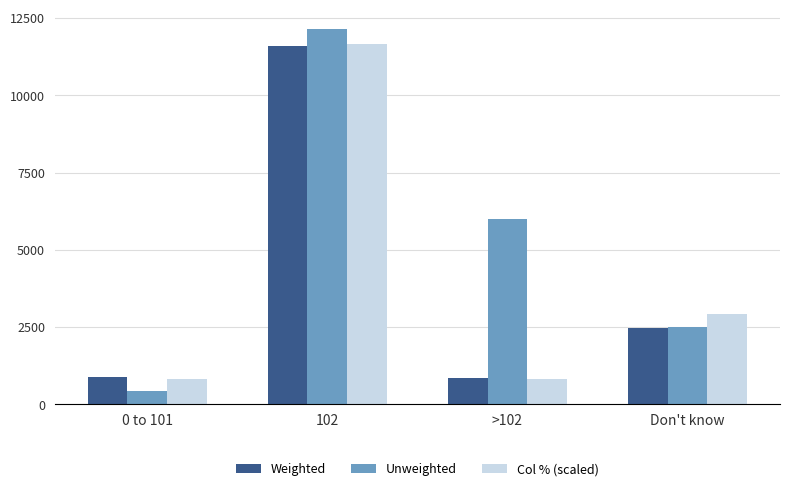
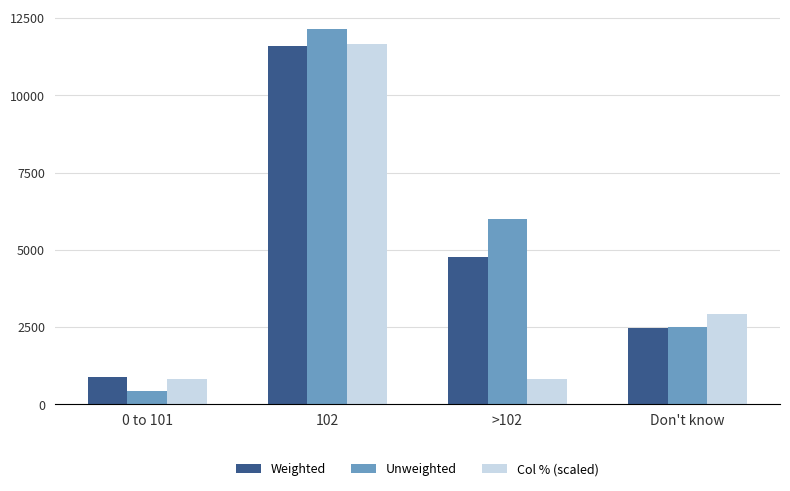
Weighted, >102: 800 -> 4800
